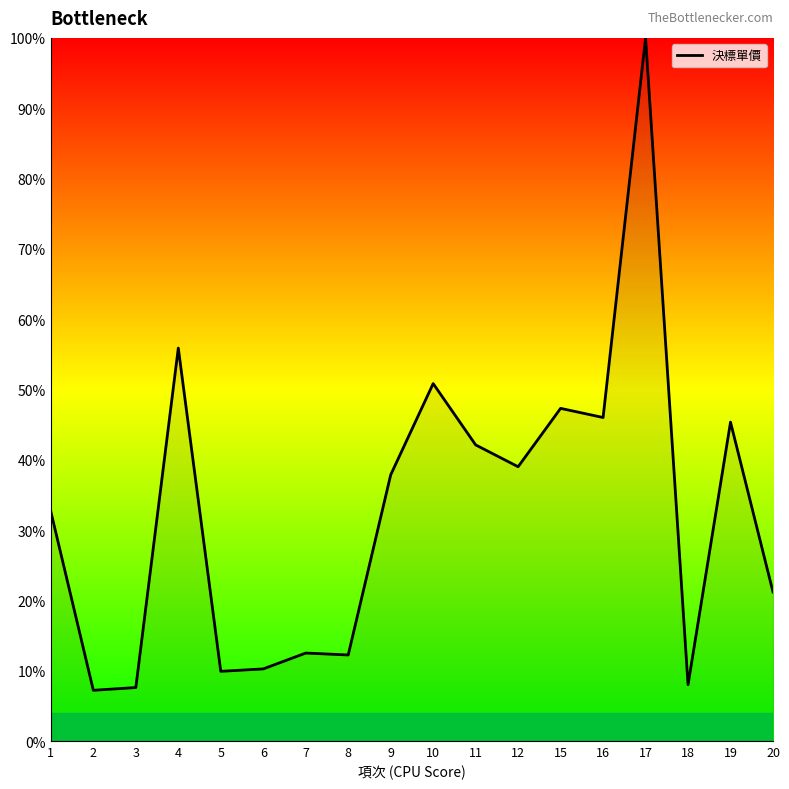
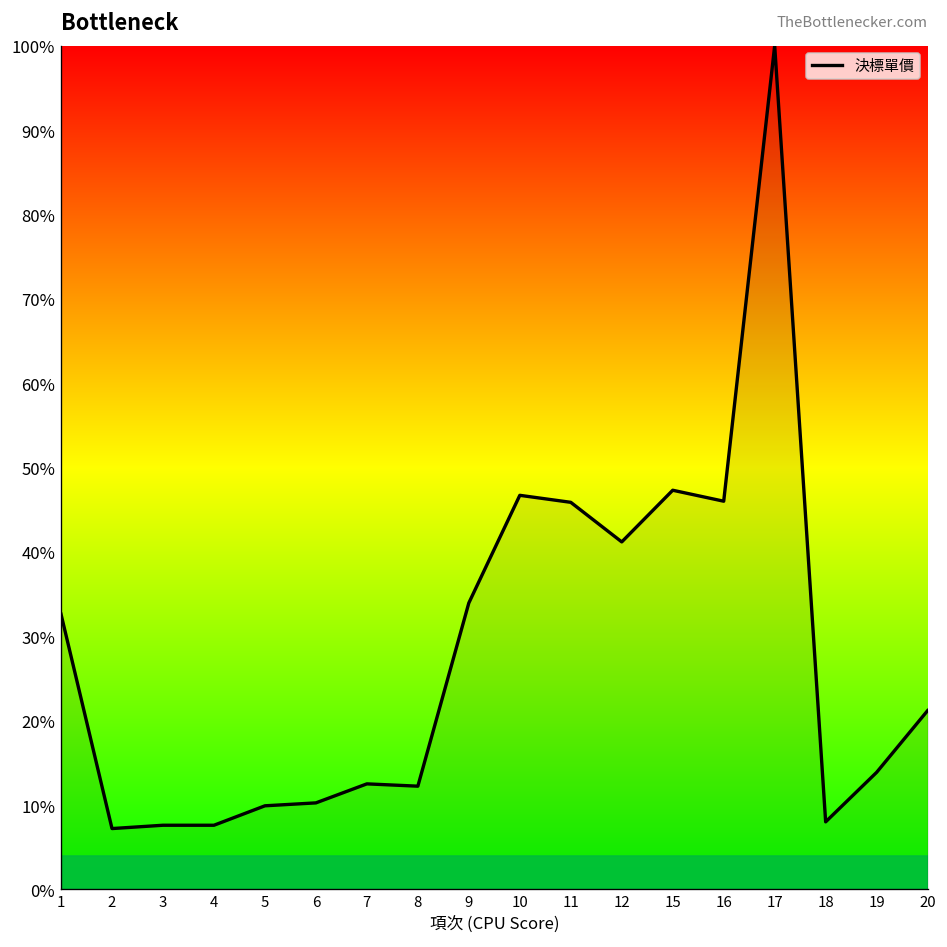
4: 56% -> 8%
9: 38% -> 34%
10: 51% -> 47%
11: 42% -> 46%
12: 39% -> 41%
19: 45% -> 14%
